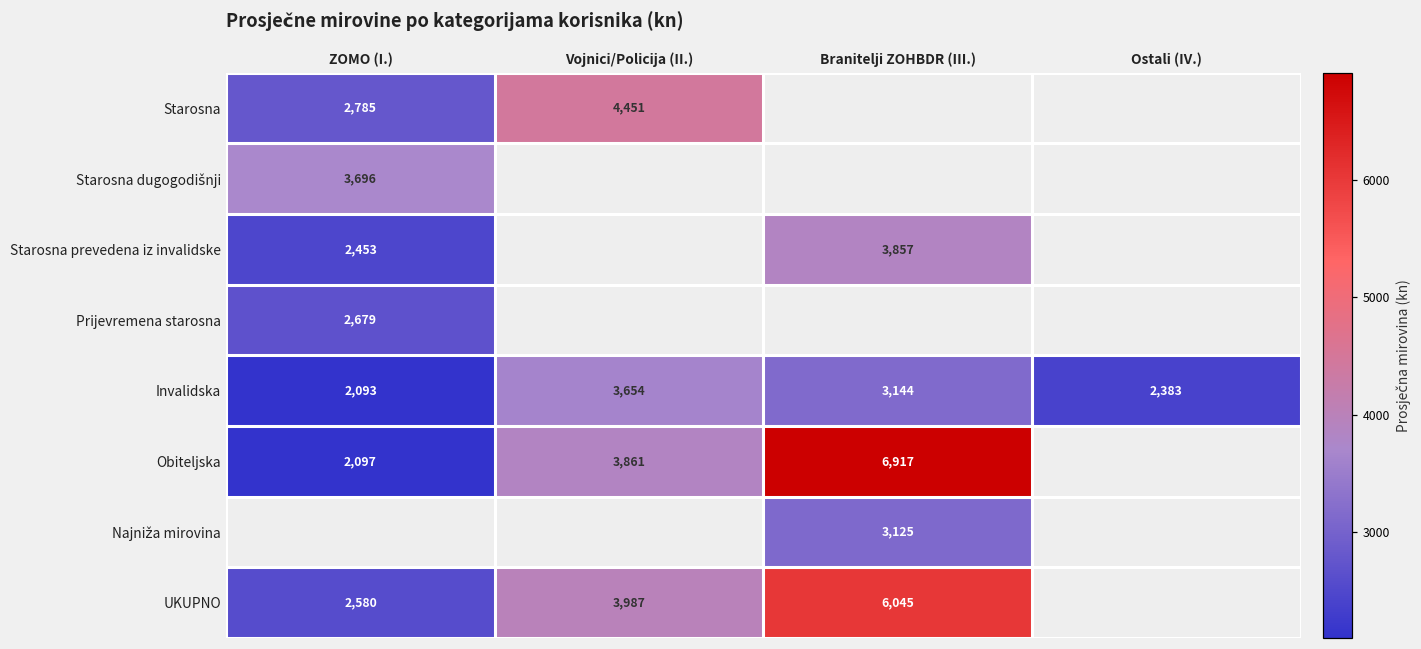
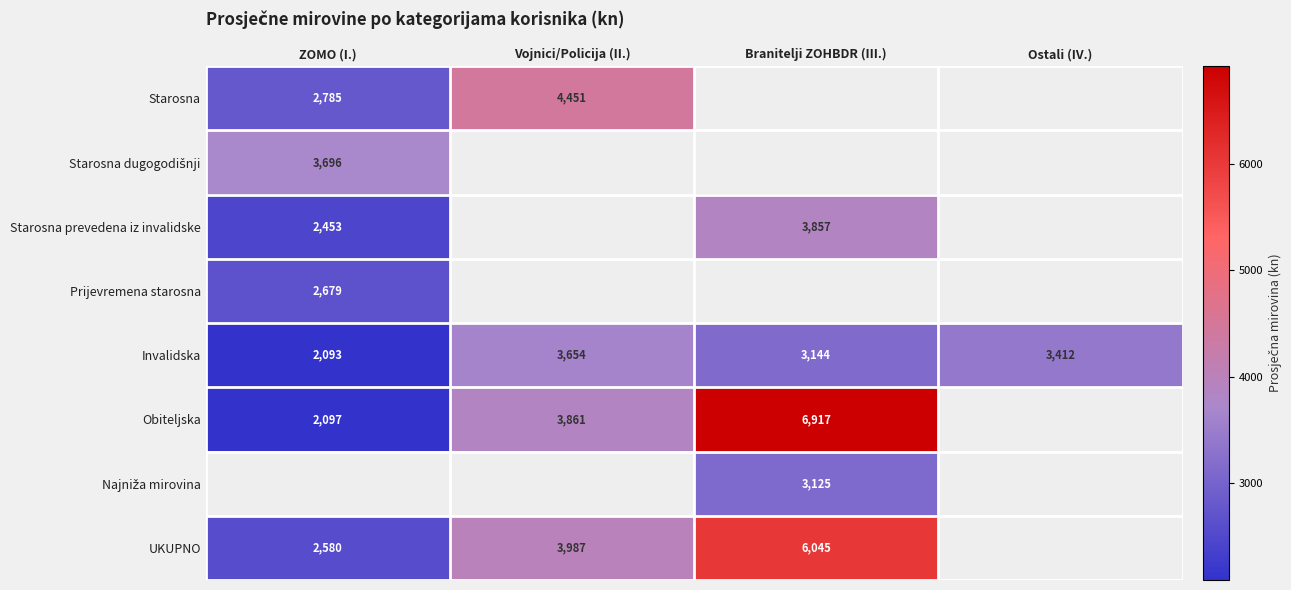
Invalidska, Ostali (IV.): 2,383 -> 3,412
